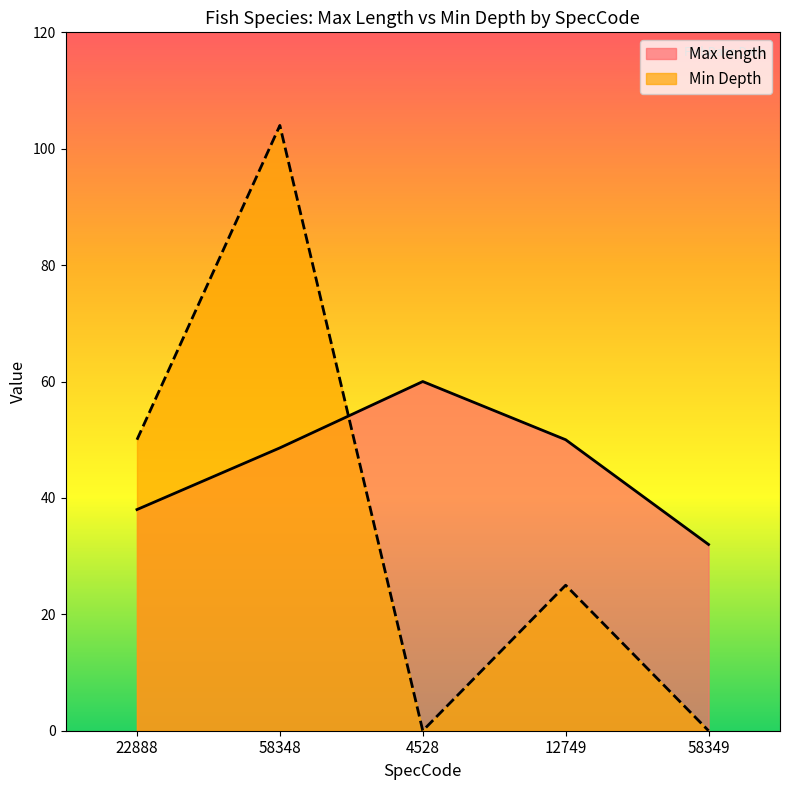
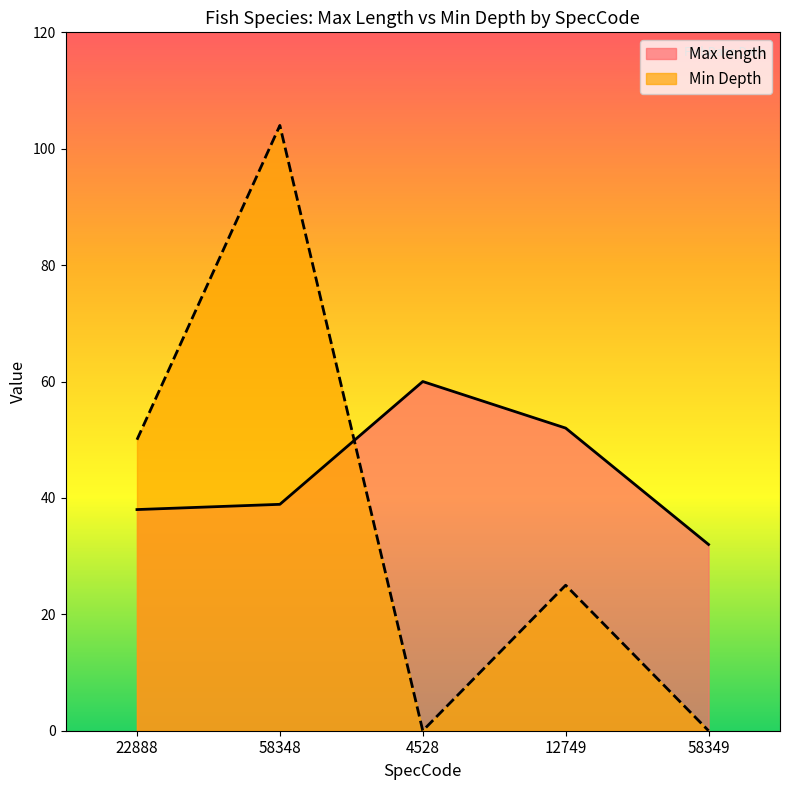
Max length, 58348: 49 -> 39
Max length, 12749: 50 -> 52
